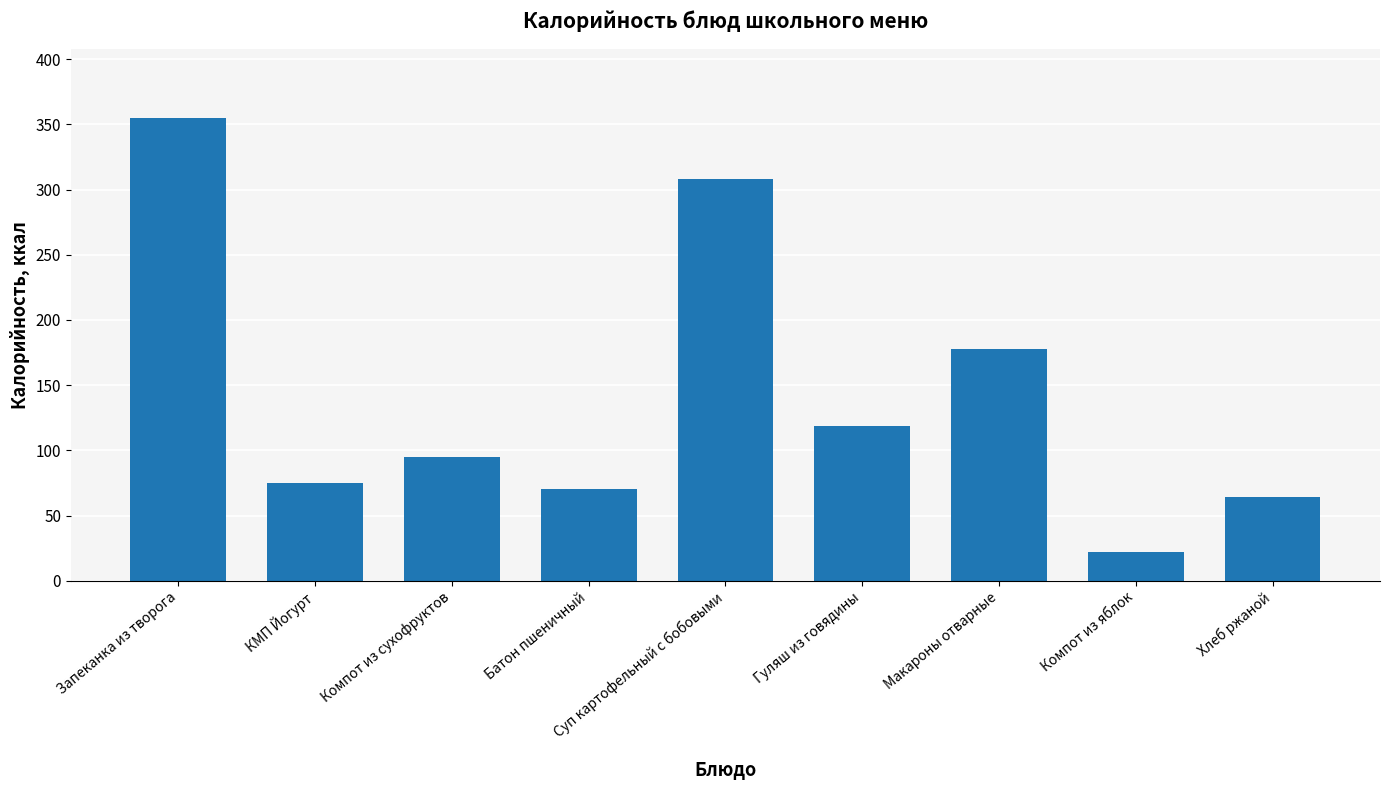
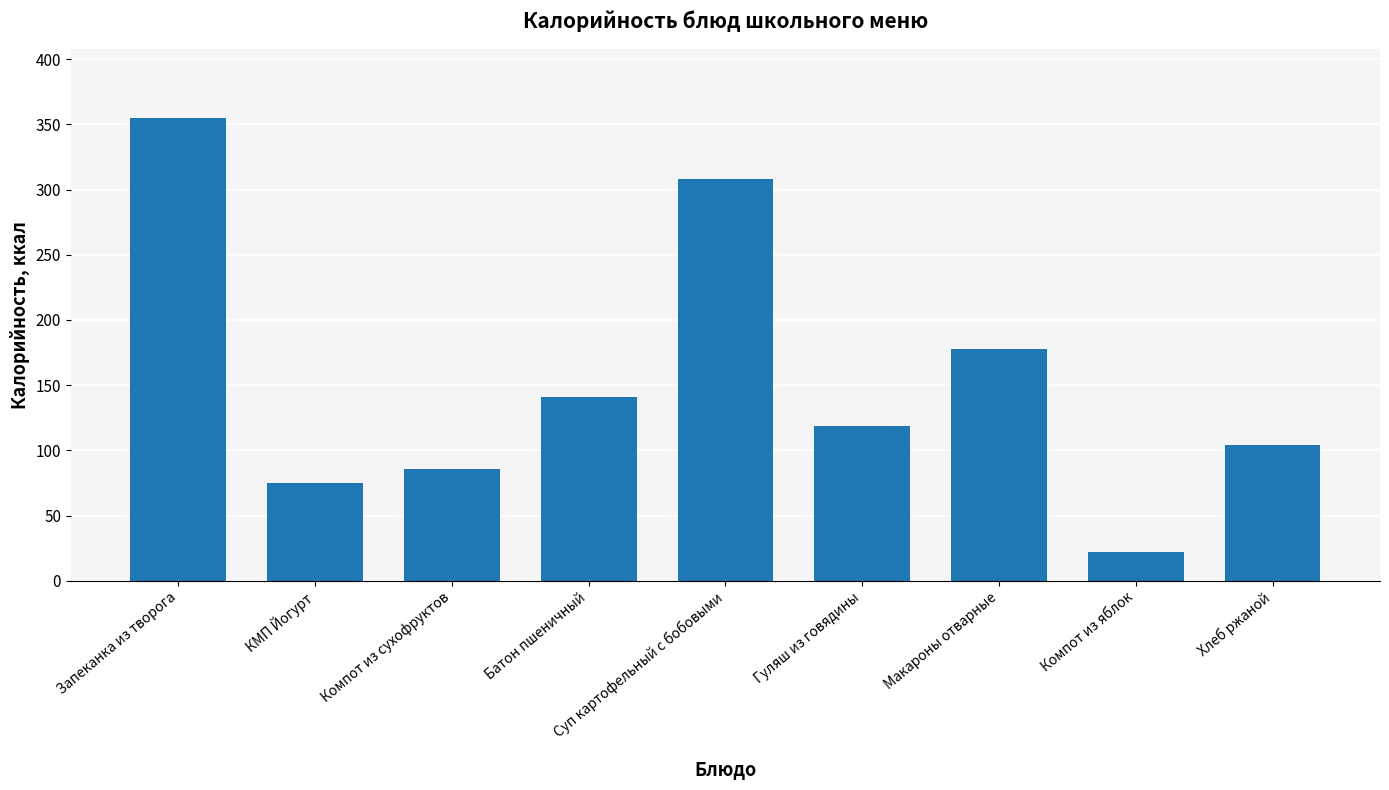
Компот из сухофруктов: 95 -> 86
Батон пшеничный: 70 -> 141
Хлеб ржаной: 64 -> 104
